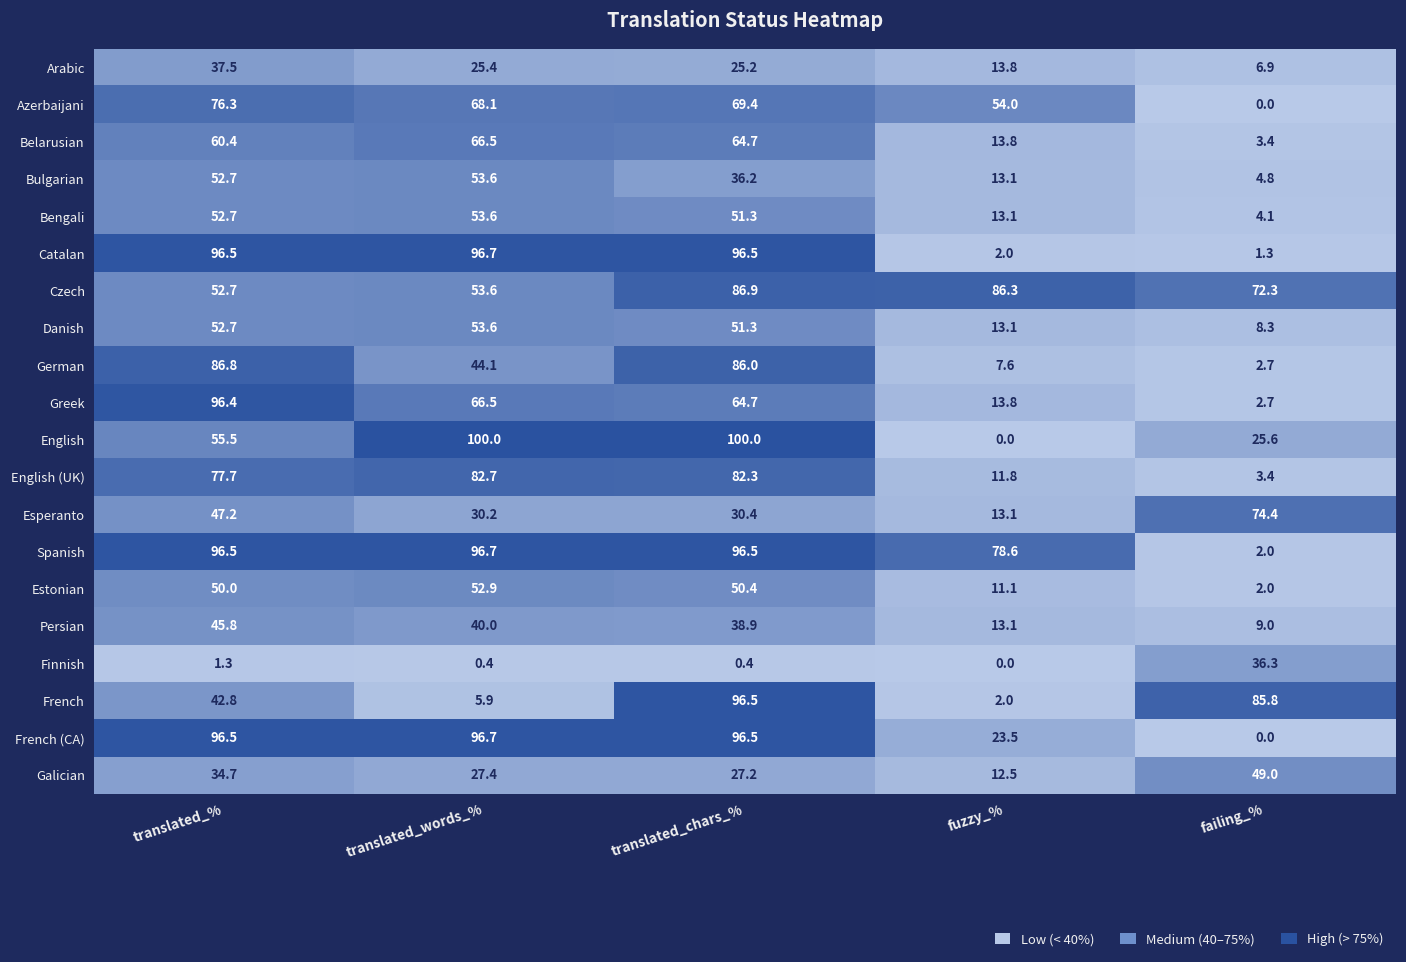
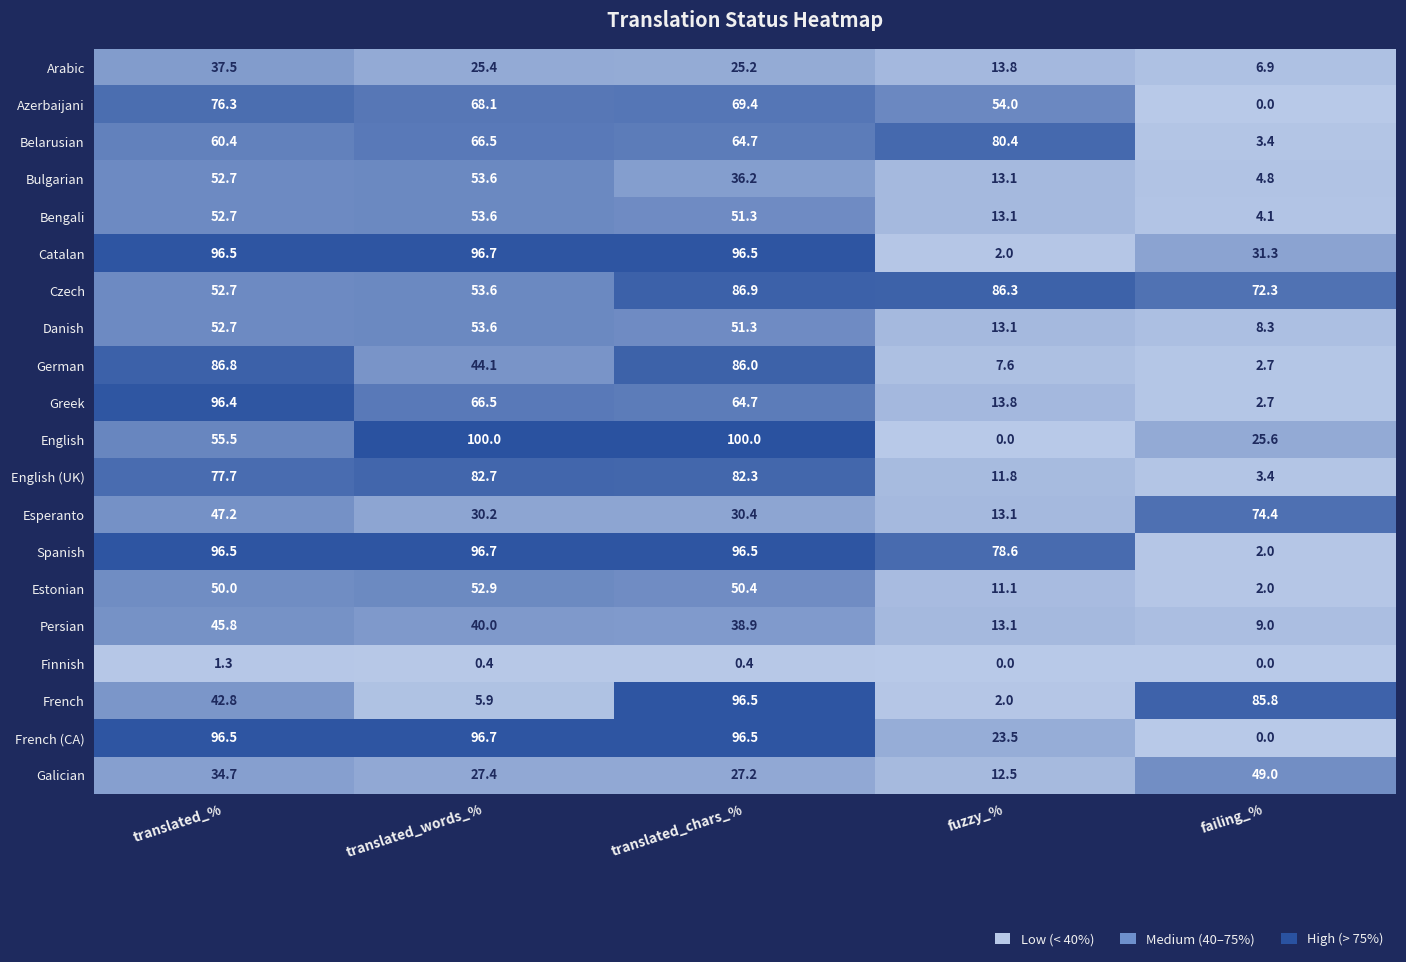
Belarusian, fuzzy_%: 13.8 -> 80.4
Catalan, failing_%: 1.3 -> 31.3
Finnish, failing_%: 36.3 -> 0.0
